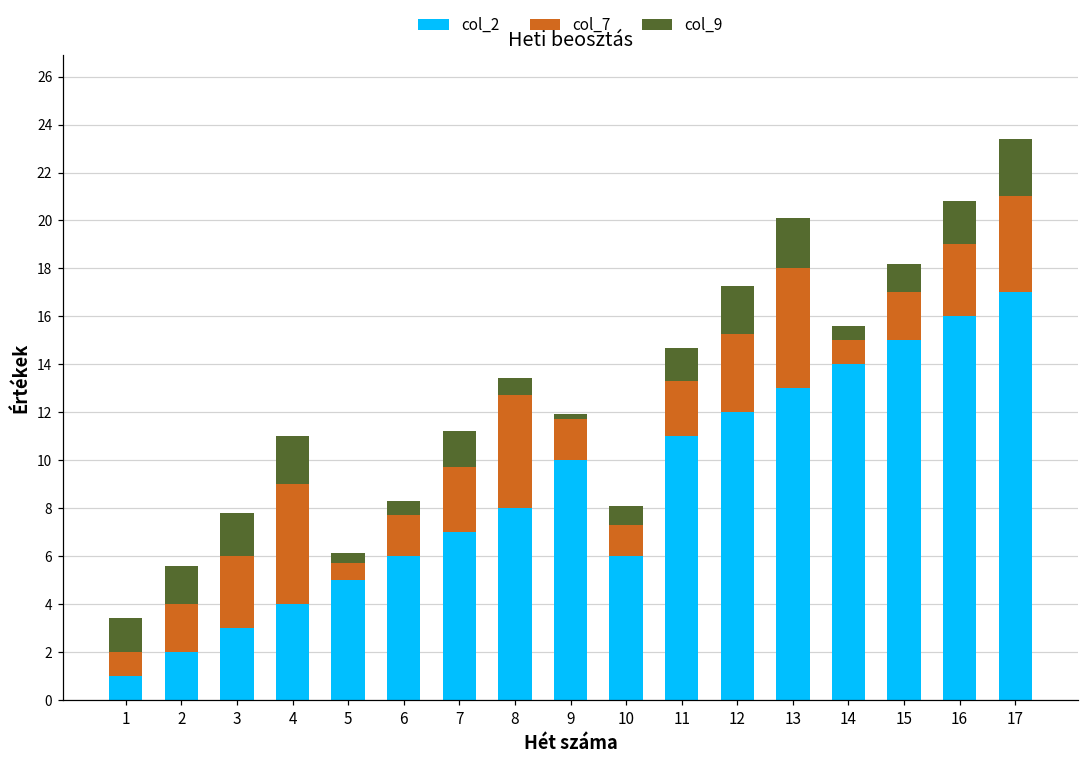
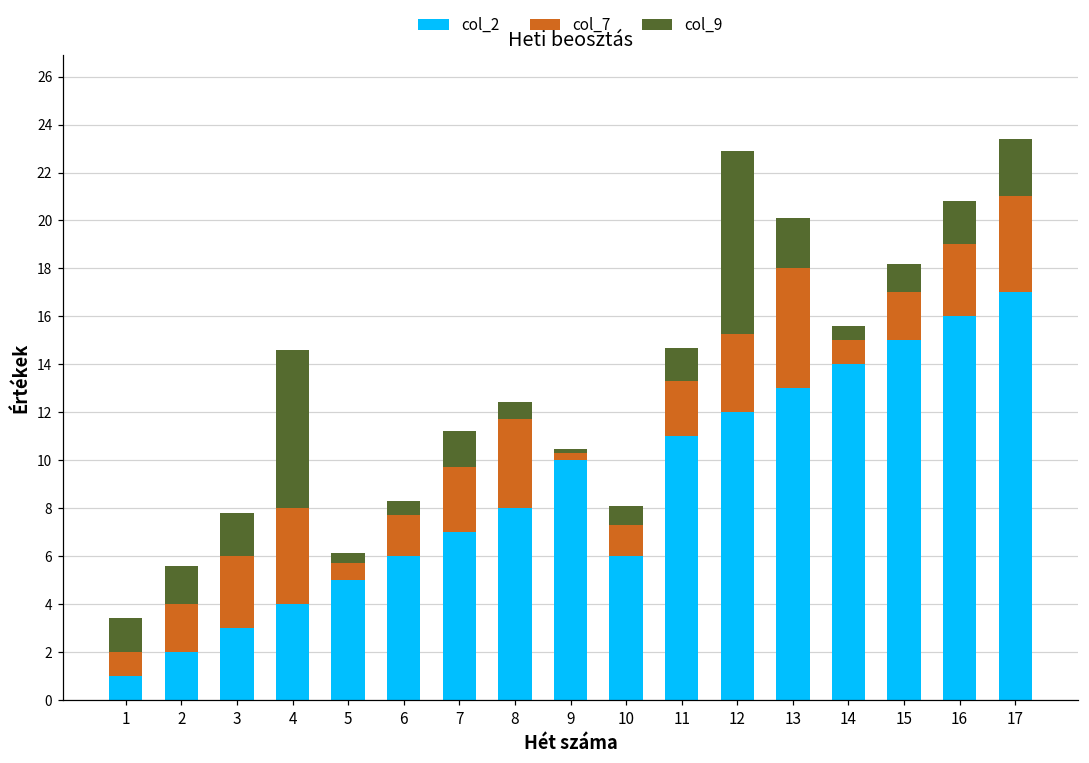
col_7, 4: 5.0 -> 4.0
col_9, 4: 2.0 -> 6.6
col_7, 8: 4.7 -> 3.7
col_7, 9: 1.7 -> 0.3
col_9, 12: 2.0 -> 7.6
